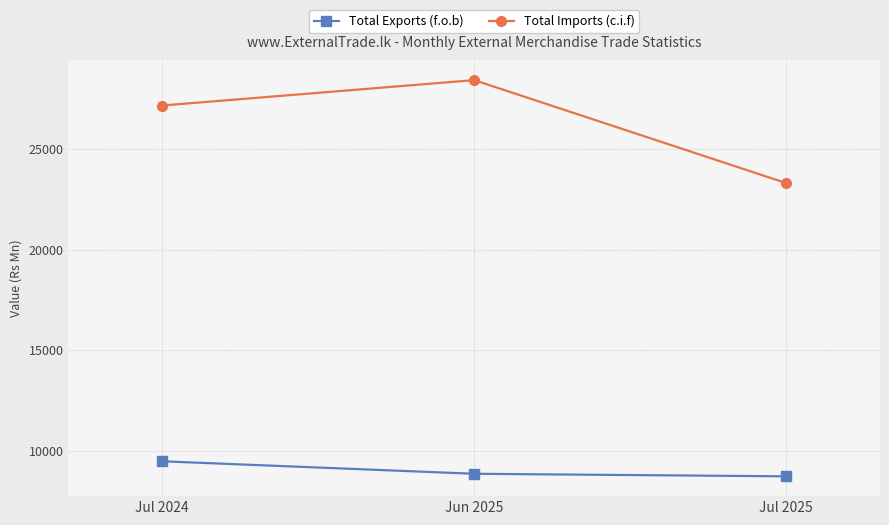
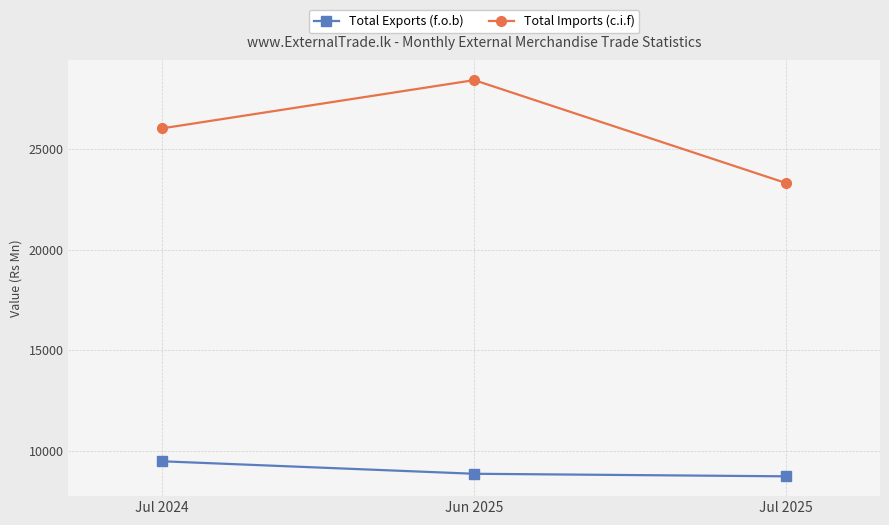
Total Imports (c.i.f), Jul 2024: 27200 -> 26000
